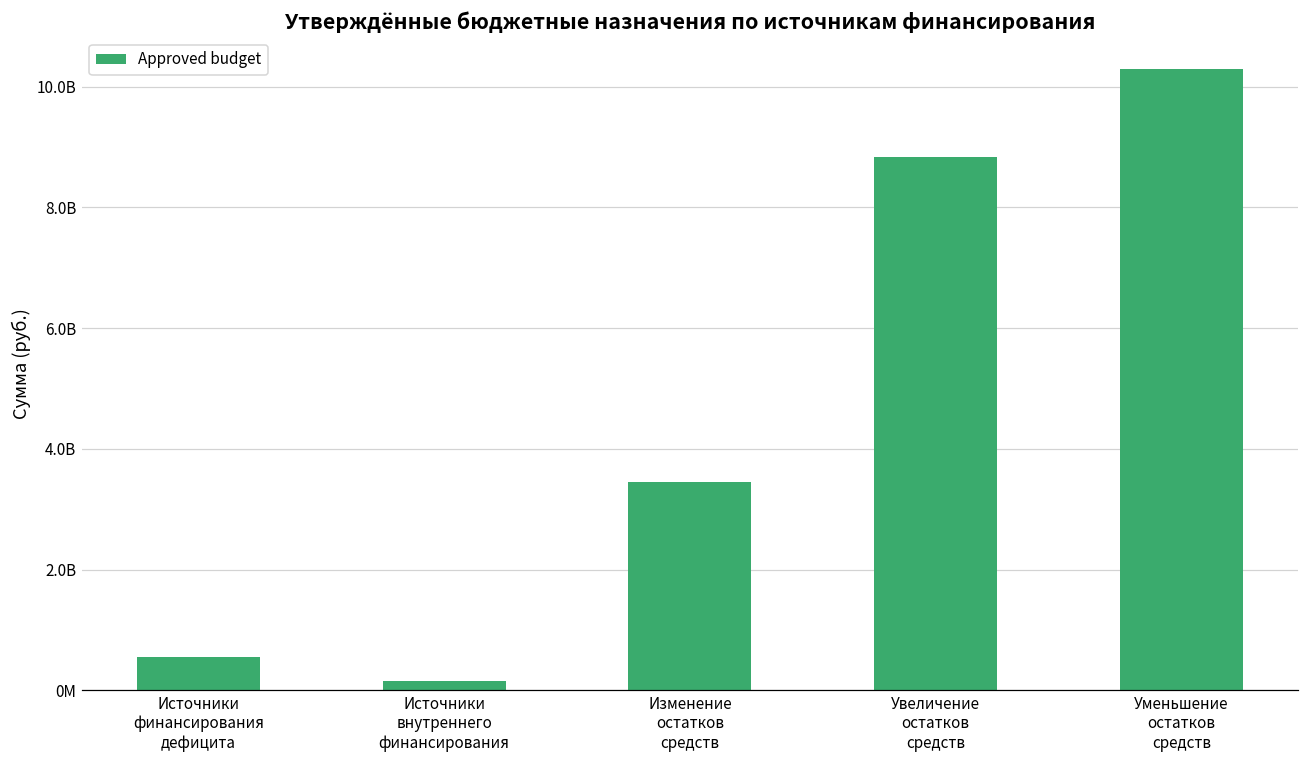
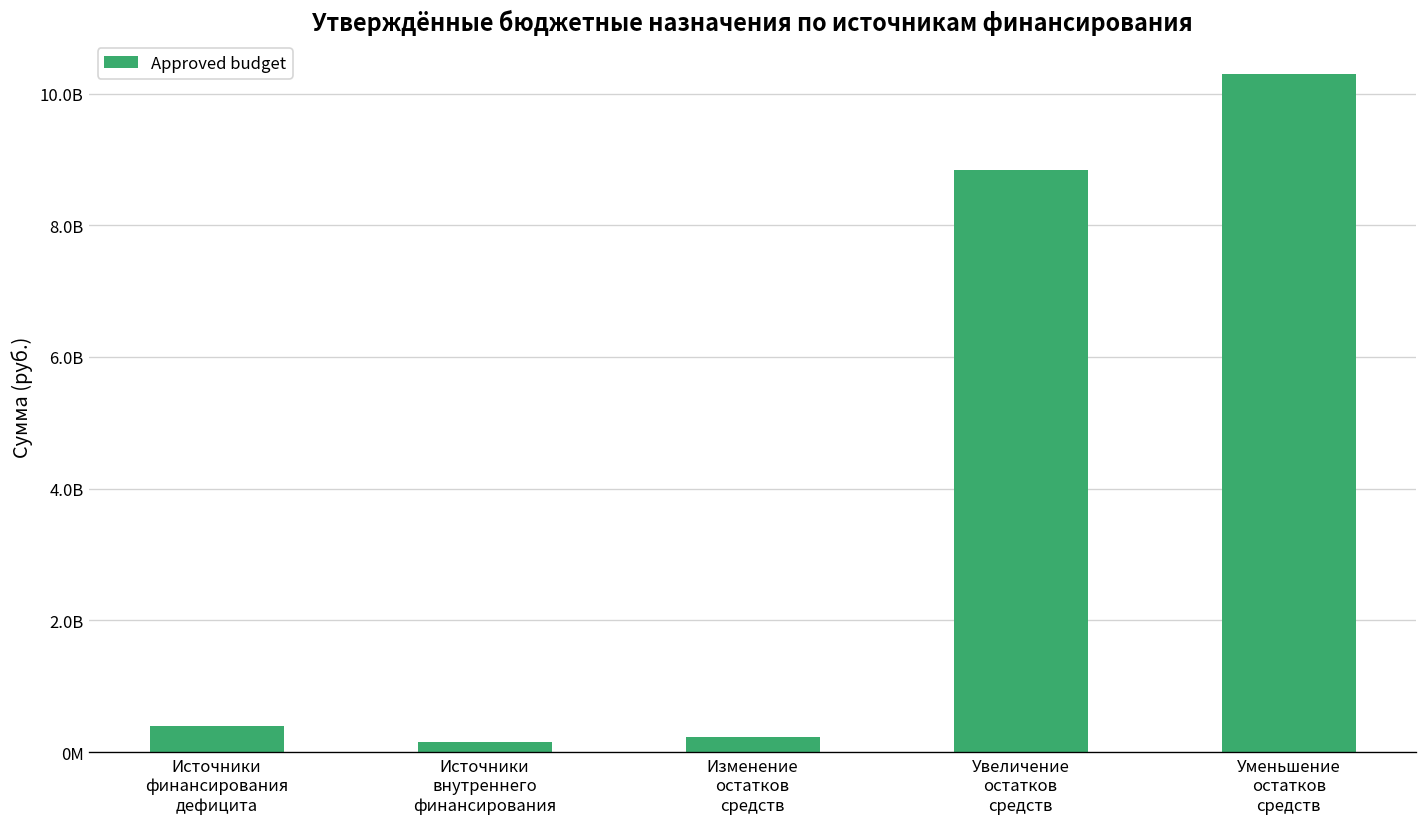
Источники финансирования дефицита: 600000000 -> 400000000
Изменение остатков средств: 3400000000 -> 200000000
